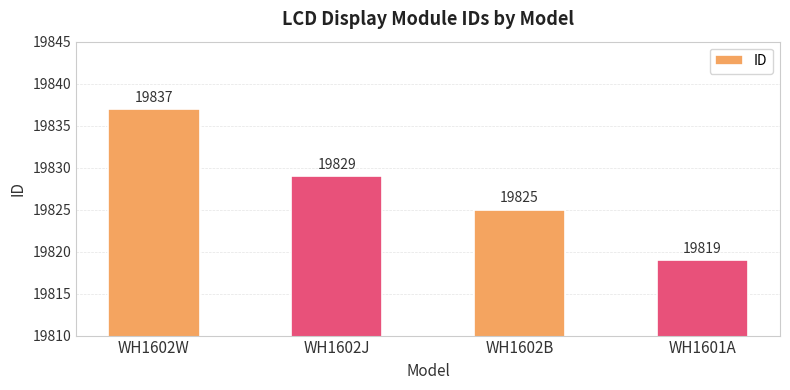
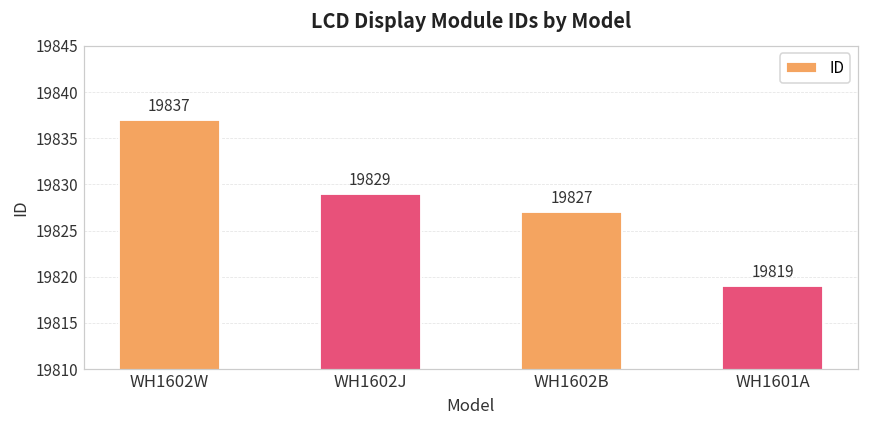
WH1602B: 19825 -> 19827
